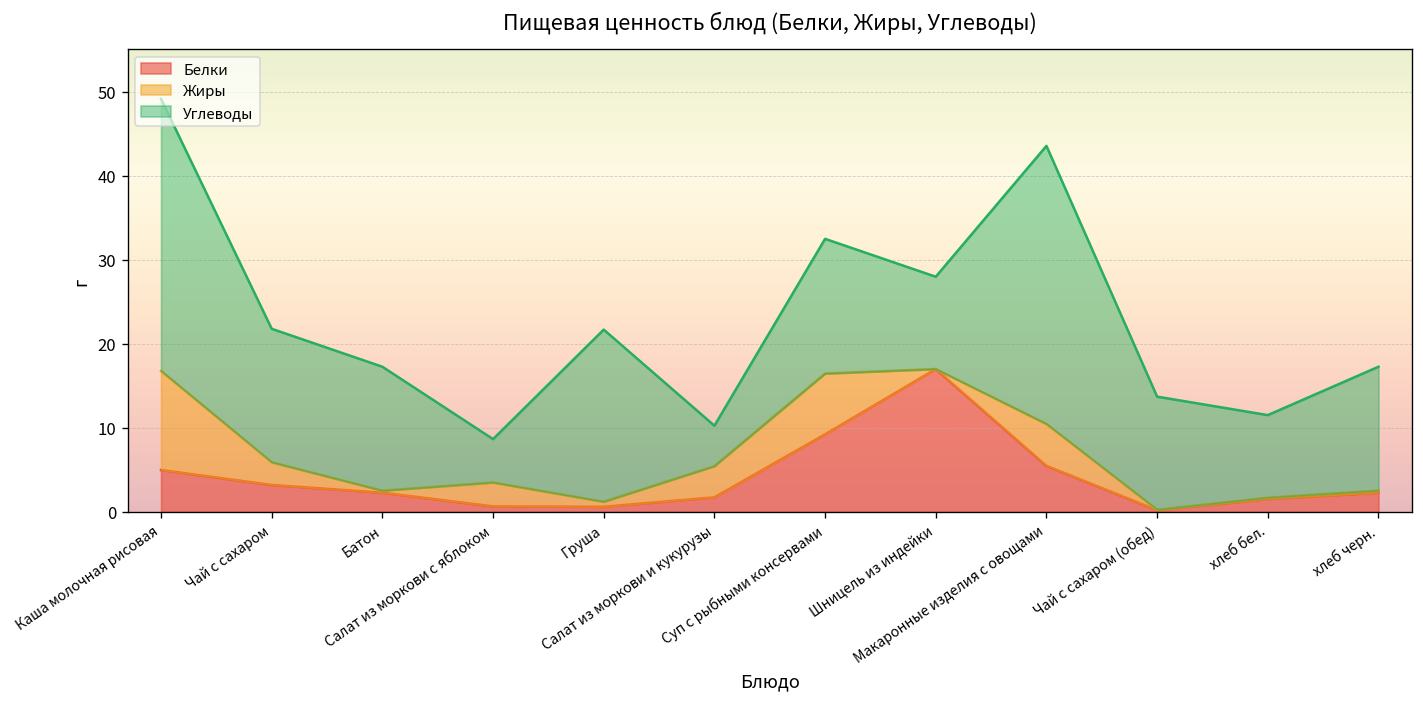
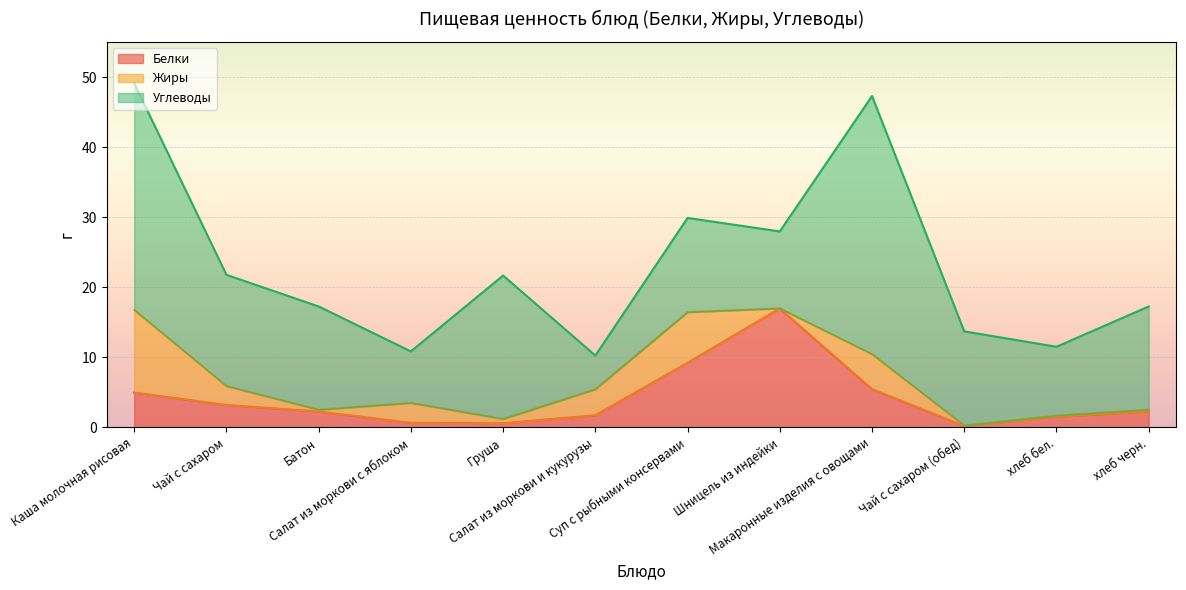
Углеводы, Салат из моркови с яблоком: 5 -> 7
Углеводы, Суп с рыбными консервами: 16 -> 13
Углеводы, Макаронные изделия с овощами: 33 -> 37
